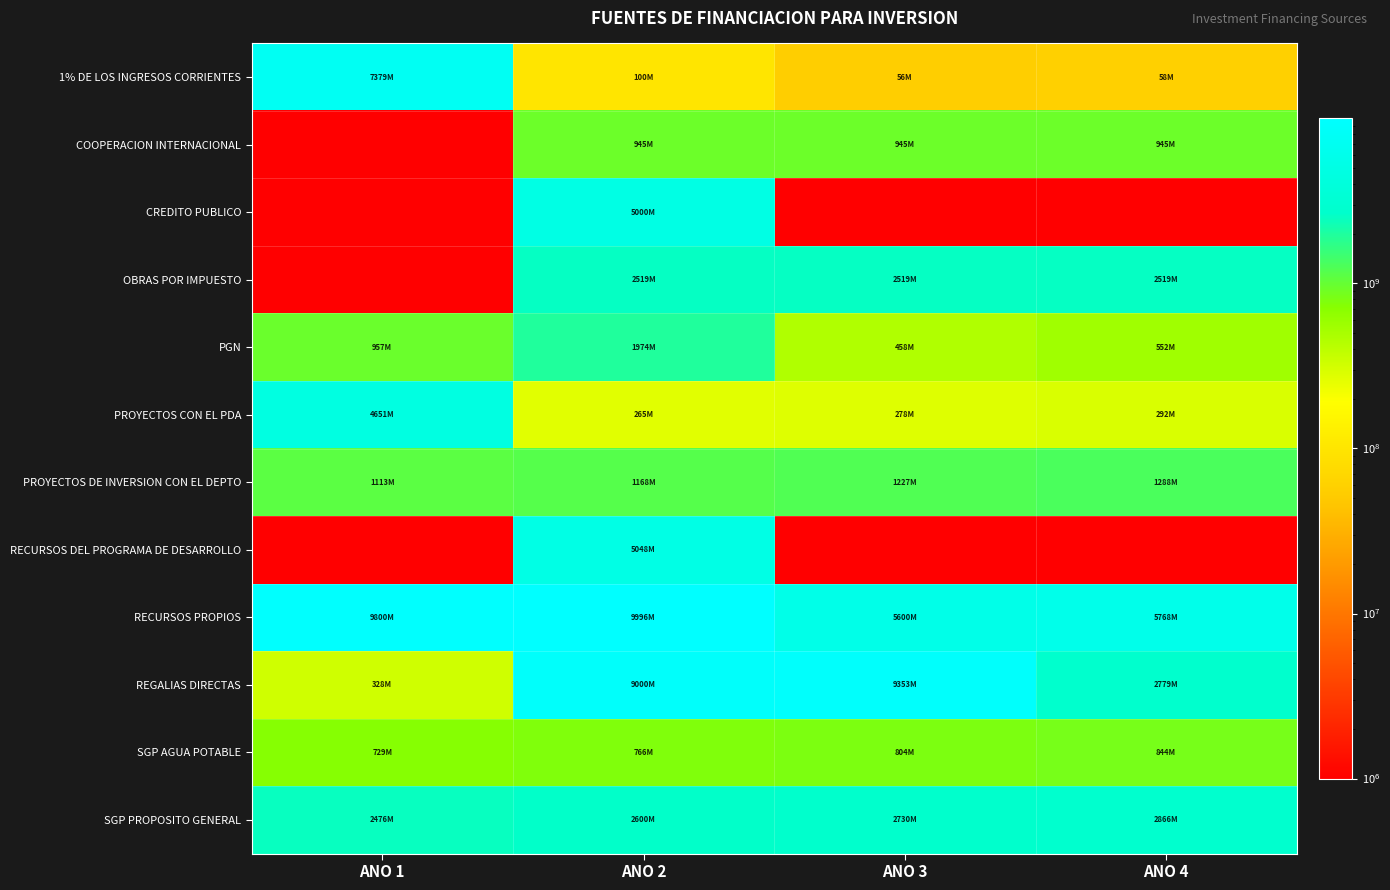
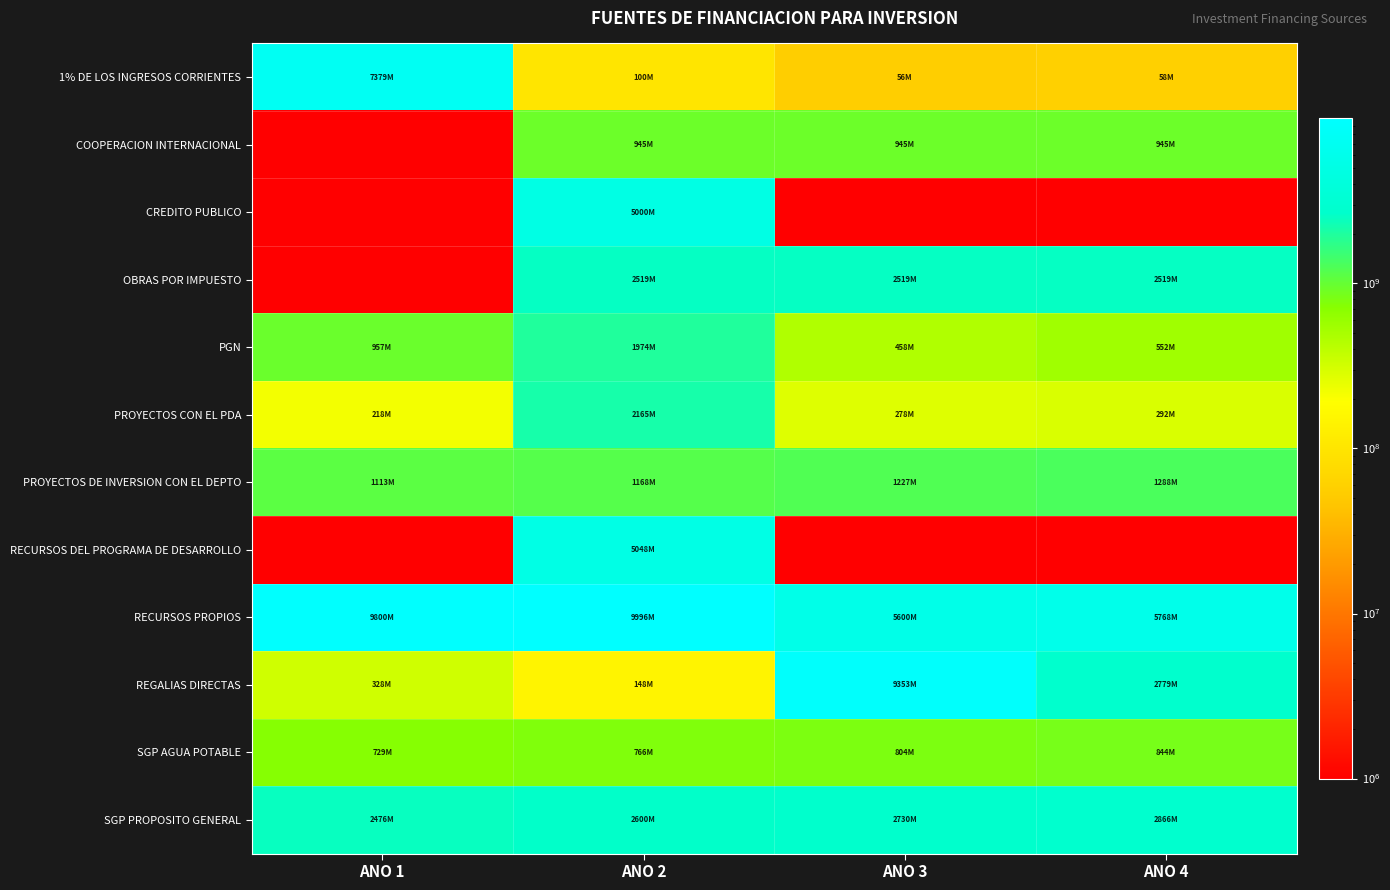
PROYECTOS CON EL PDA, ANO 1: 4651M -> 218M
PROYECTOS CON EL PDA, ANO 2: 265M -> 2165M
REGALIAS DIRECTAS, ANO 2: 9000M -> 148M
